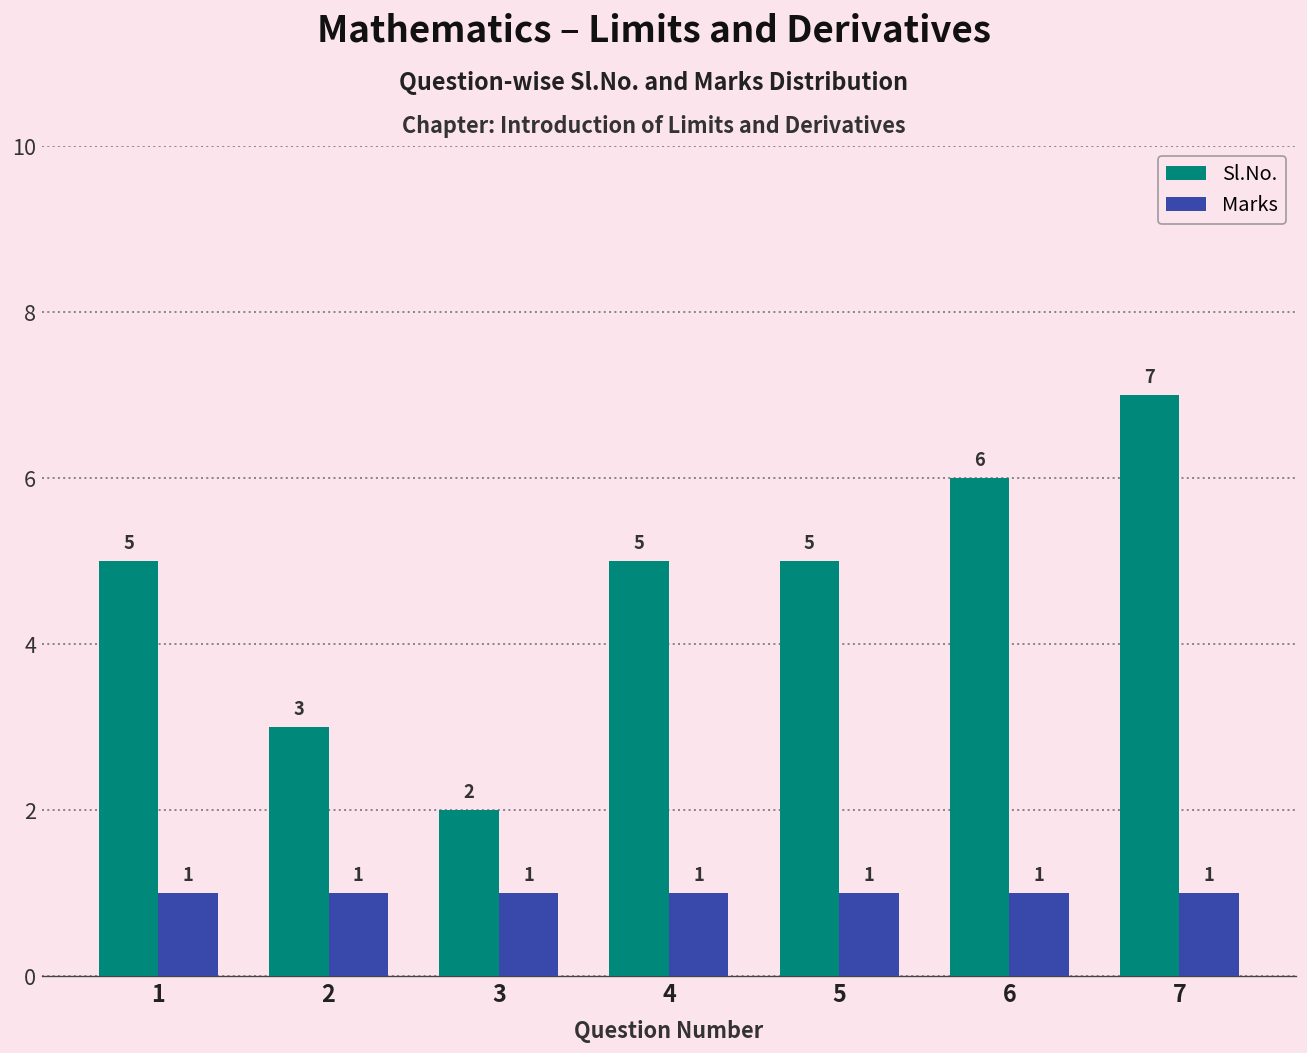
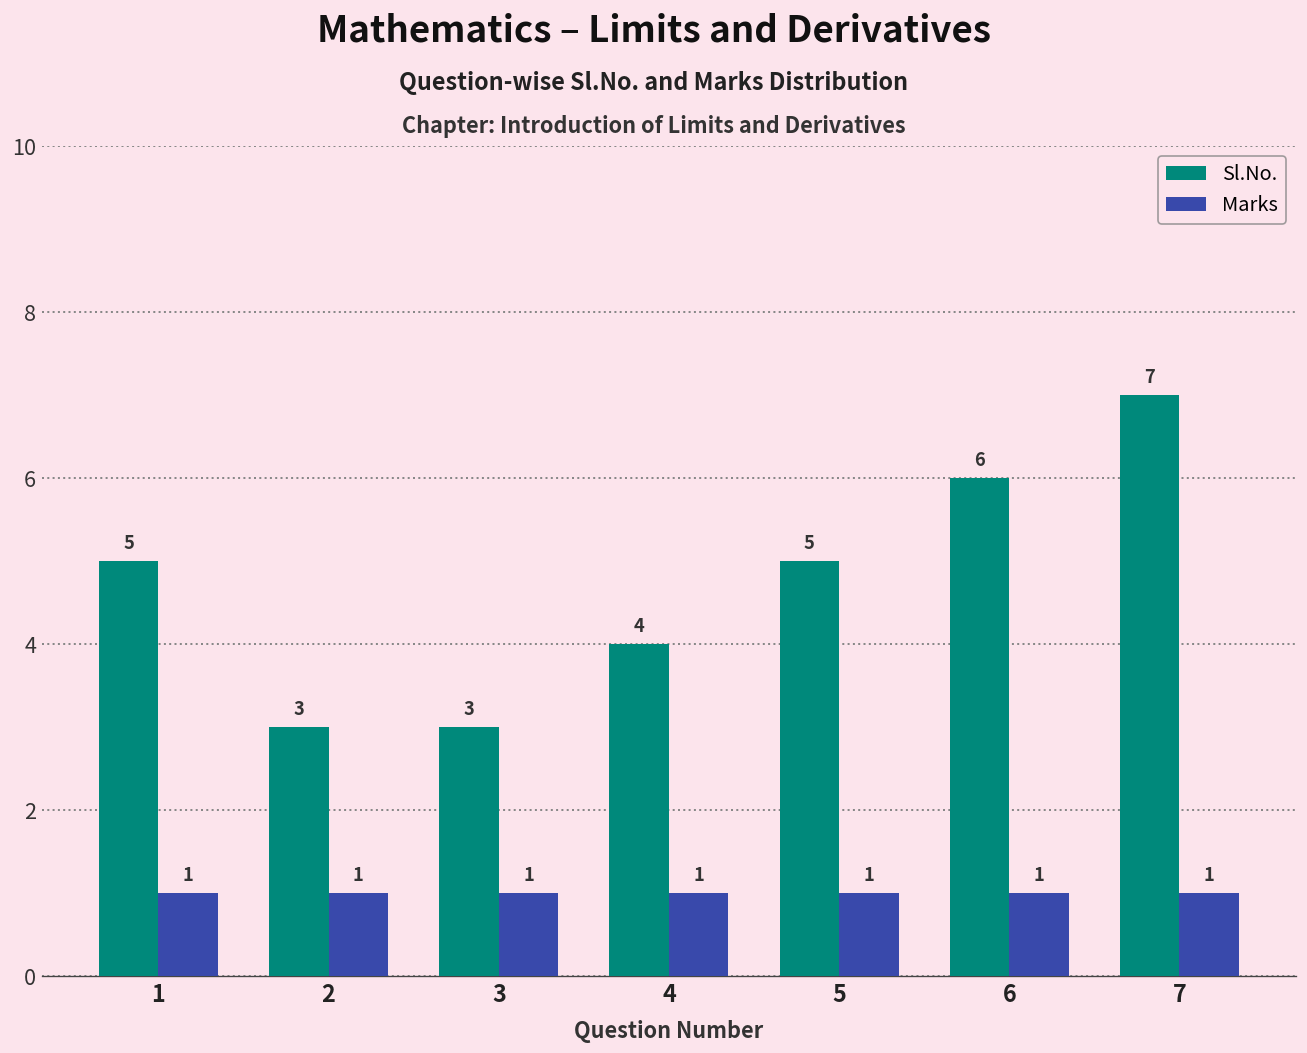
Sl.No., 3: 2 -> 3
Sl.No., 4: 5 -> 4
